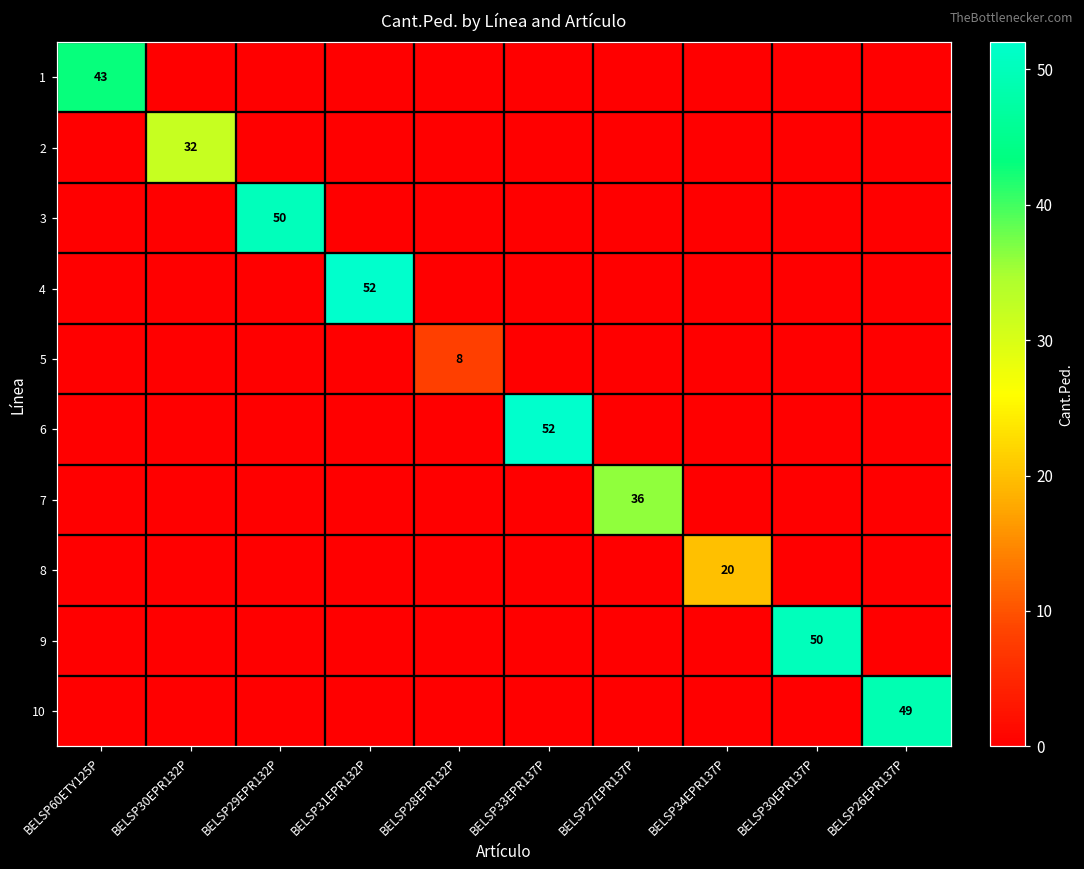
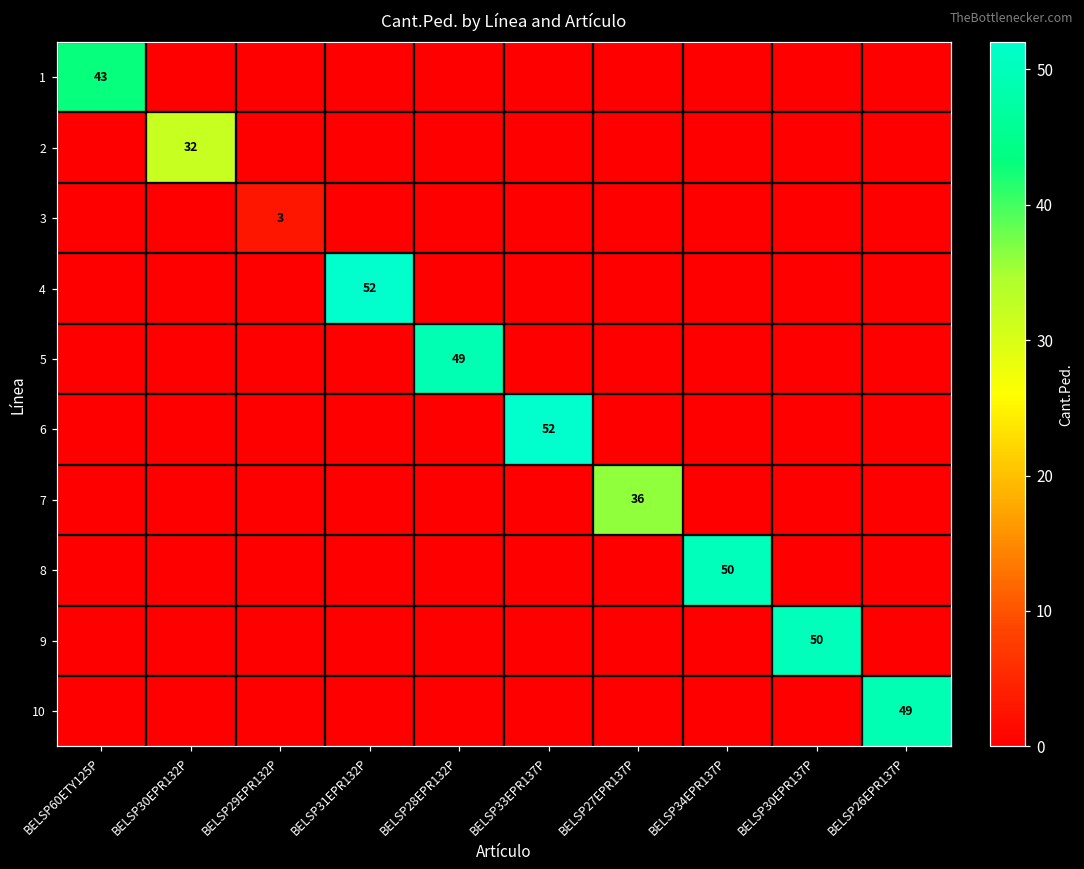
3, BELSP29EPR132P: 50 -> 3
5, BELSP28EPR132P: 8 -> 49
8, BELSP34EPR137P: 20 -> 50
